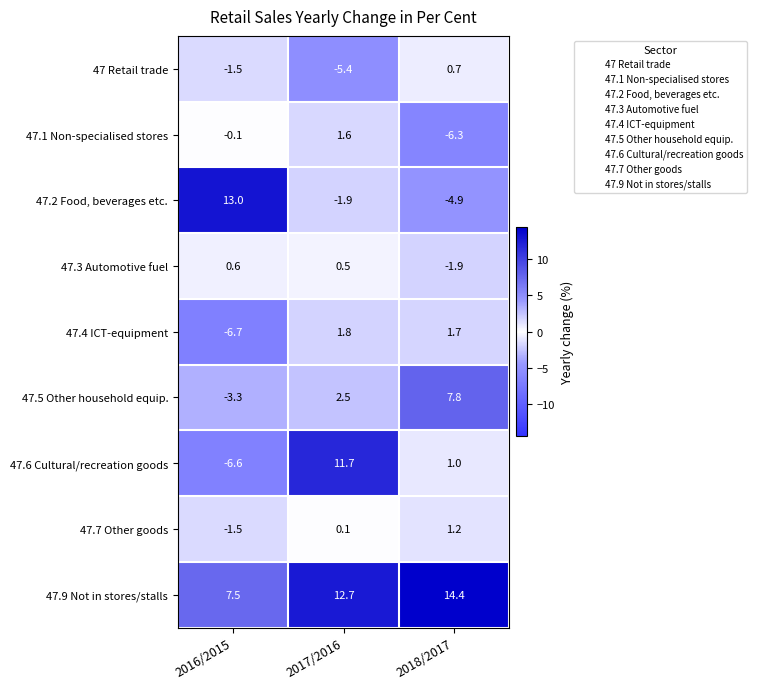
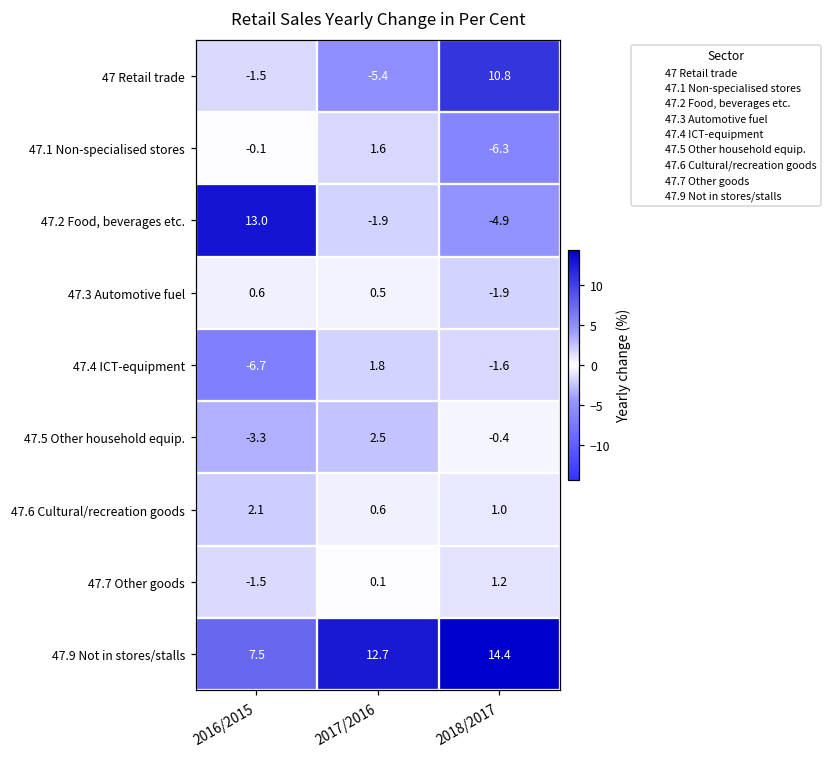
47 Retail trade, 2018/2017: 0.7 -> 10.8
47.4 ICT-equipment, 2018/2017: 1.7 -> -1.6
47.5 Other household equip., 2018/2017: 7.8 -> -0.4
47.6 Cultural/recreation goods, 2016/2015: -6.6 -> 2.1
47.6 Cultural/recreation goods, 2017/2016: 11.7 -> 0.6
